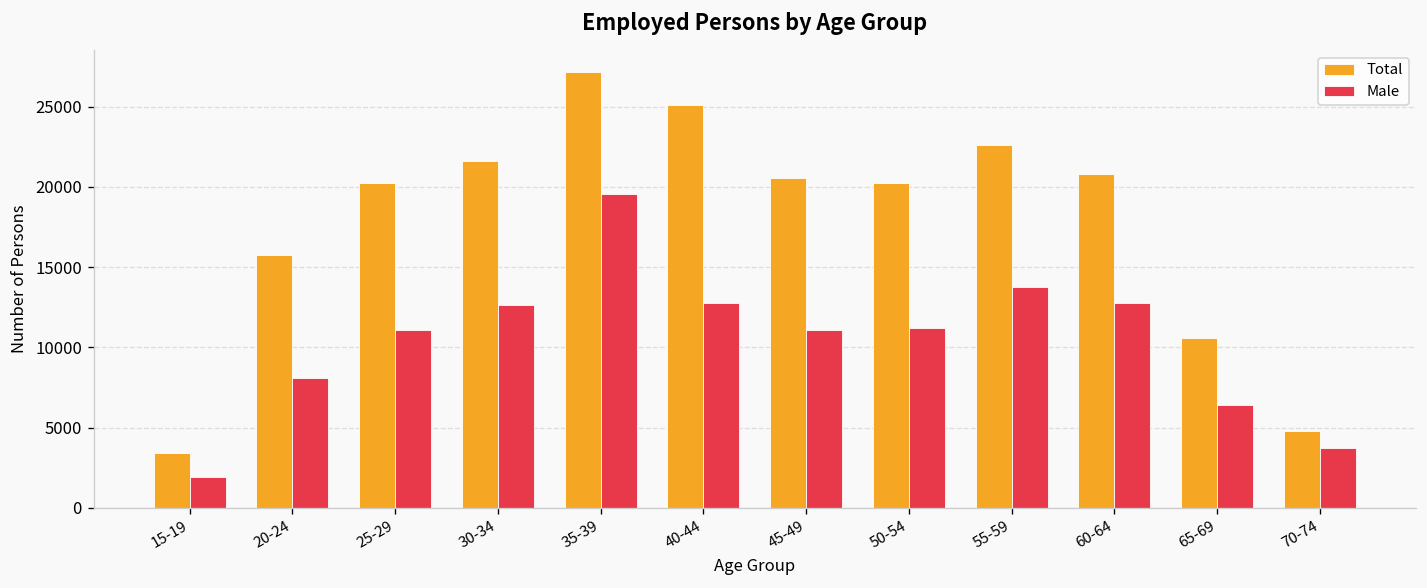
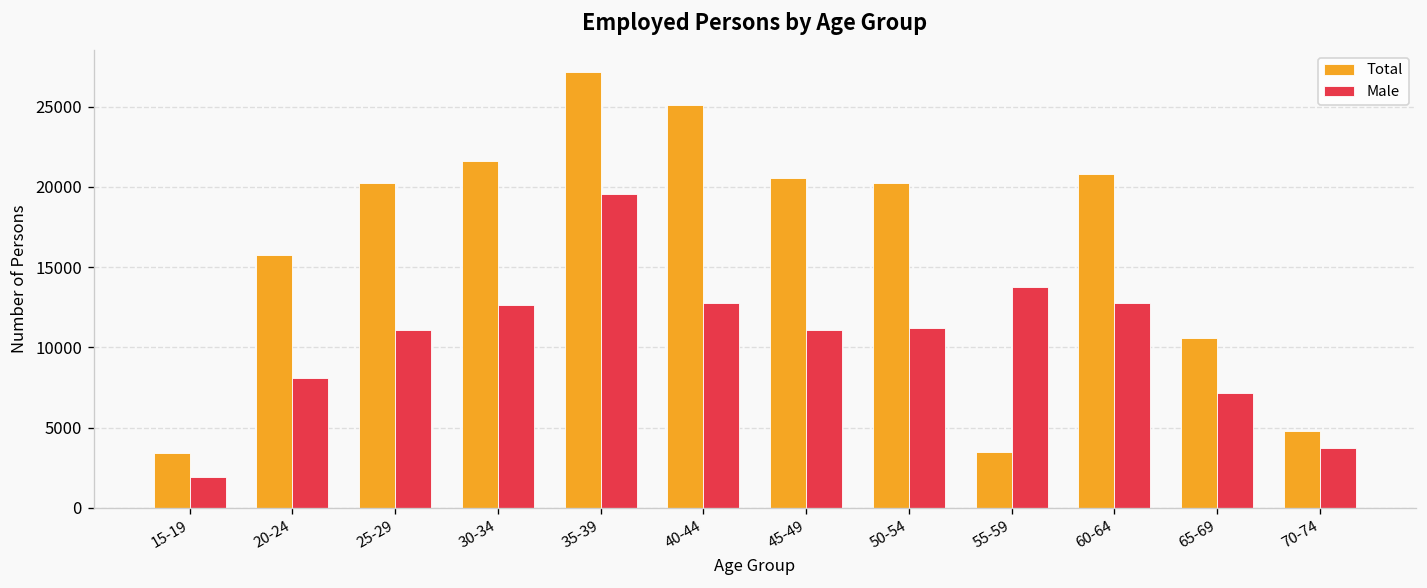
Total, 55-59: 22600 -> 3500
Male, 65-69: 6400 -> 7200
